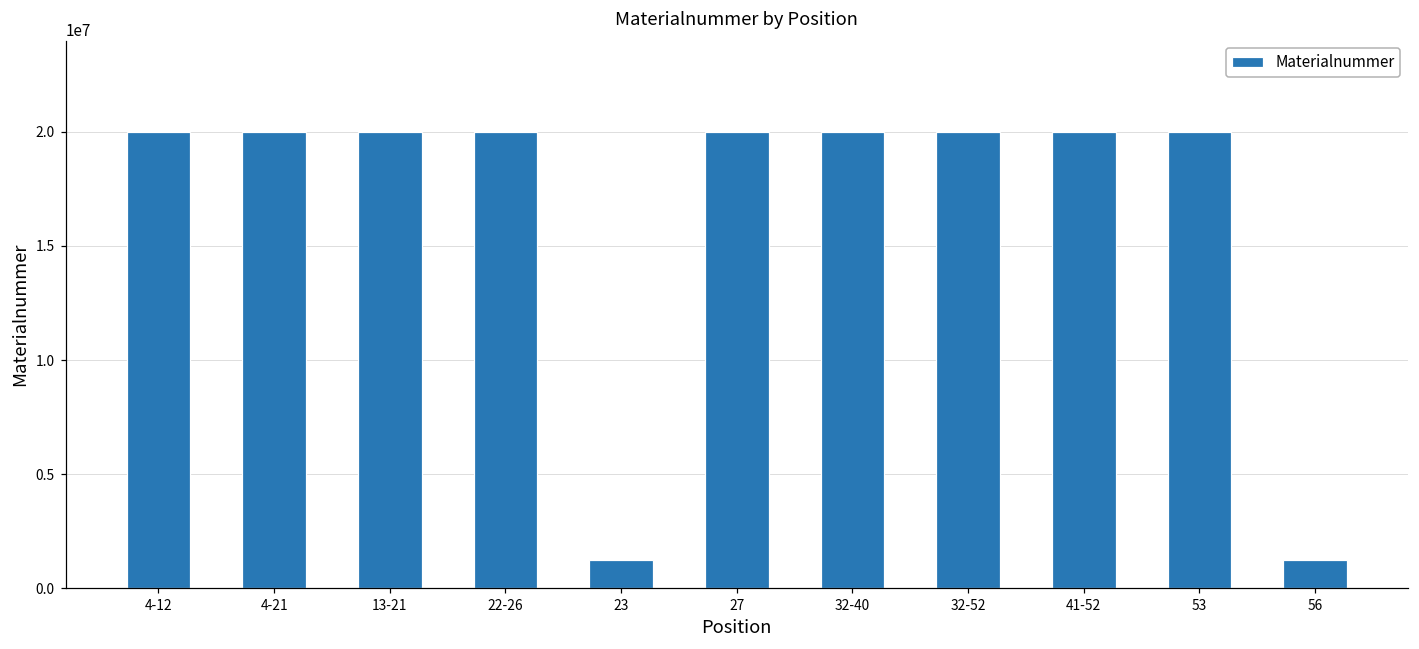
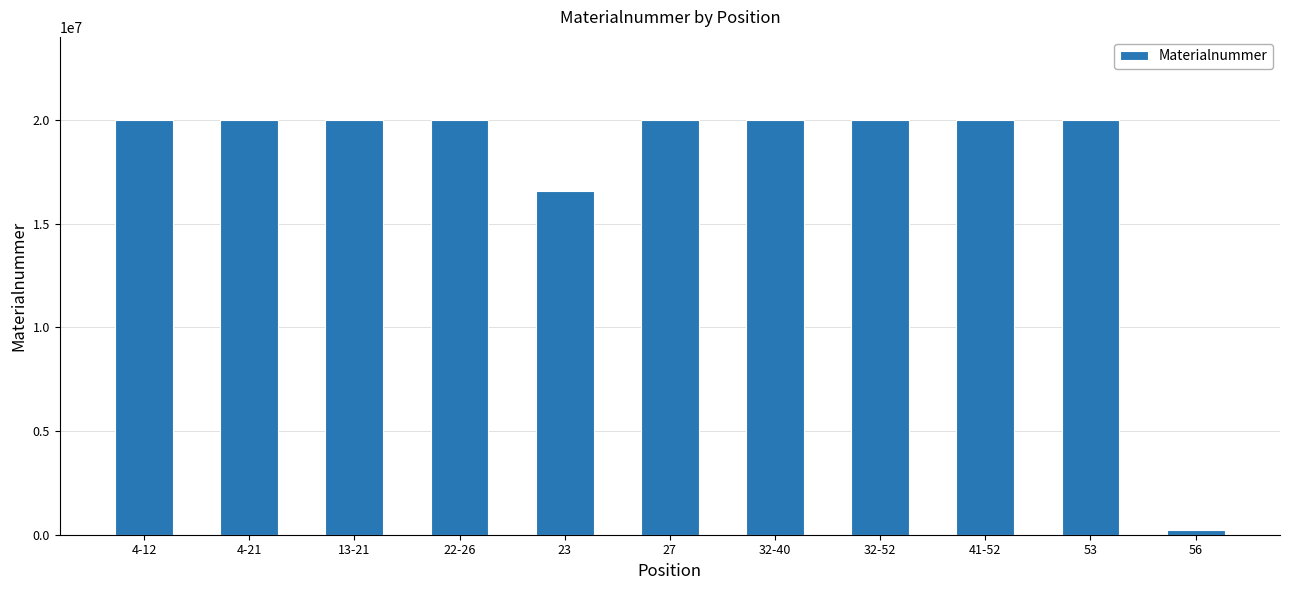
23: 1200000 -> 16600000
56: 1200000 -> 200000
